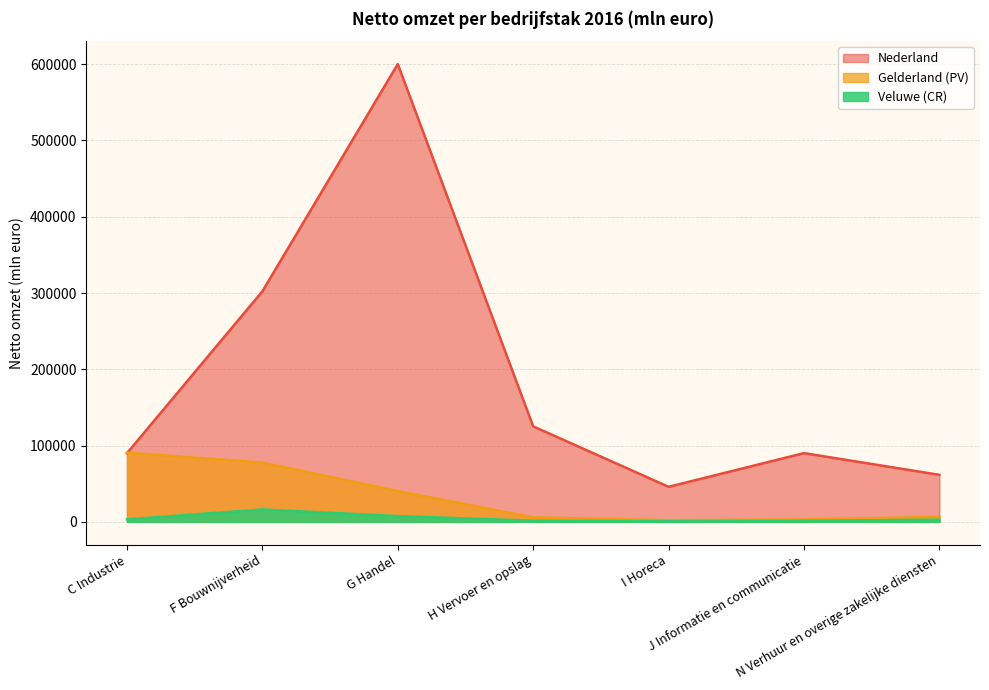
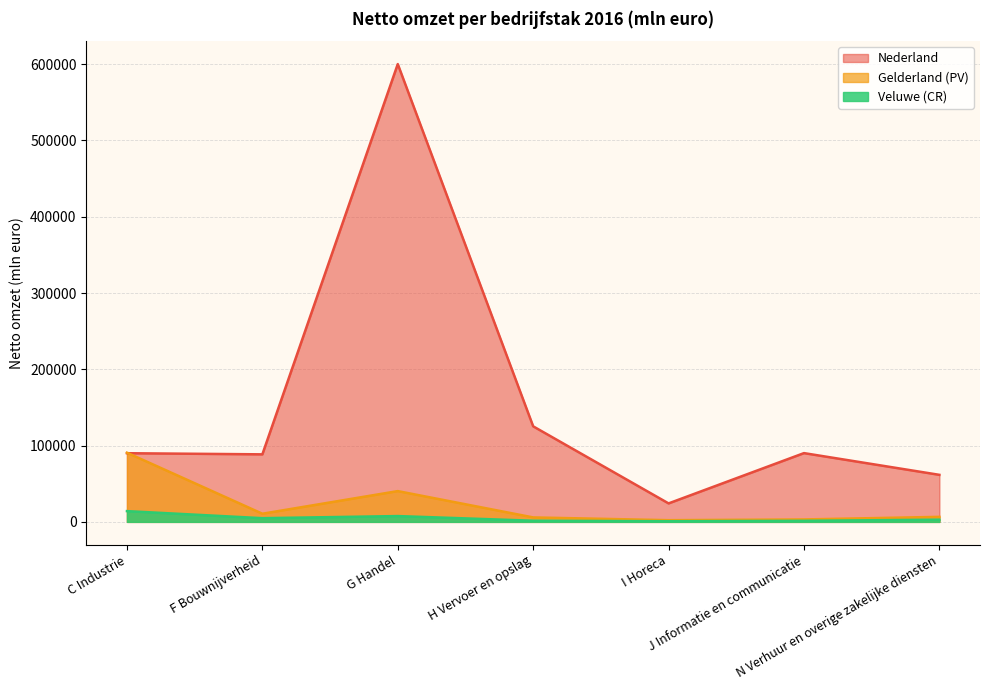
Veluwe (CR), C Industrie: 0 -> 10000
Nederland, F Bouwnijverheid: 300000 -> 90000
Gelderland (PV), F Bouwnijverheid: 80000 -> 10000
Veluwe (CR), F Bouwnijverheid: 20000 -> 0
Nederland, I Horeca: 50000 -> 20000
